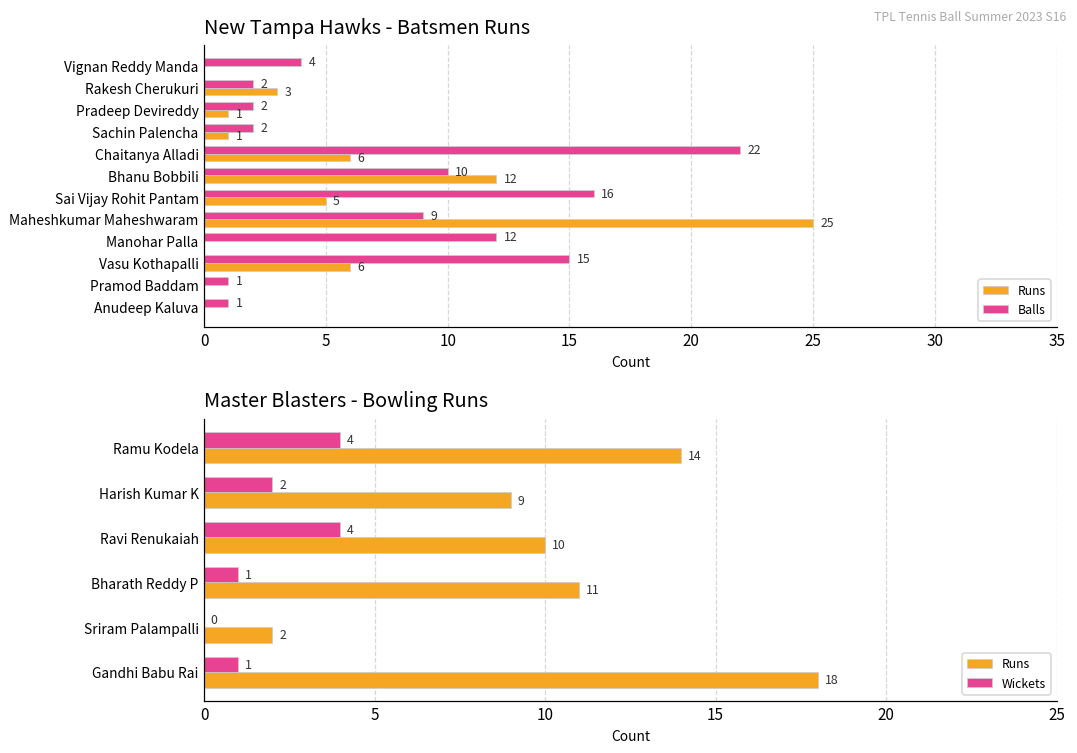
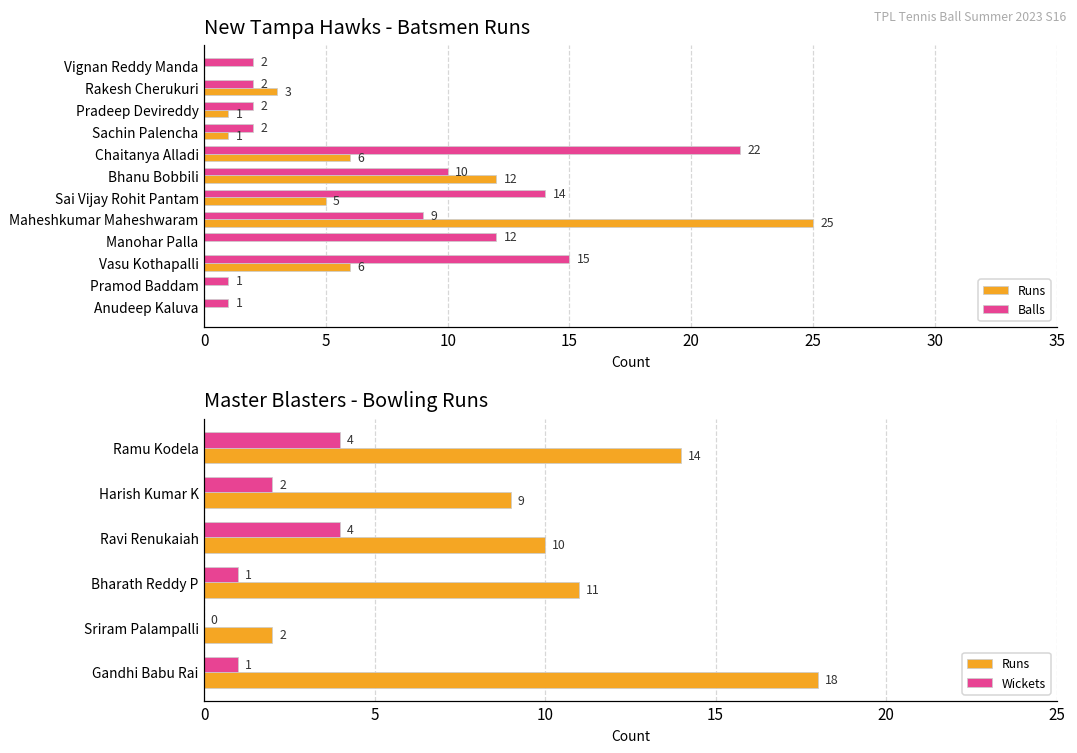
New Tampa Hawks - Batsmen Runs, Balls, Vignan Reddy Manda: 4 -> 2
New Tampa Hawks - Batsmen Runs, Balls, Sai Vijay Rohit Pantam: 16 -> 14
